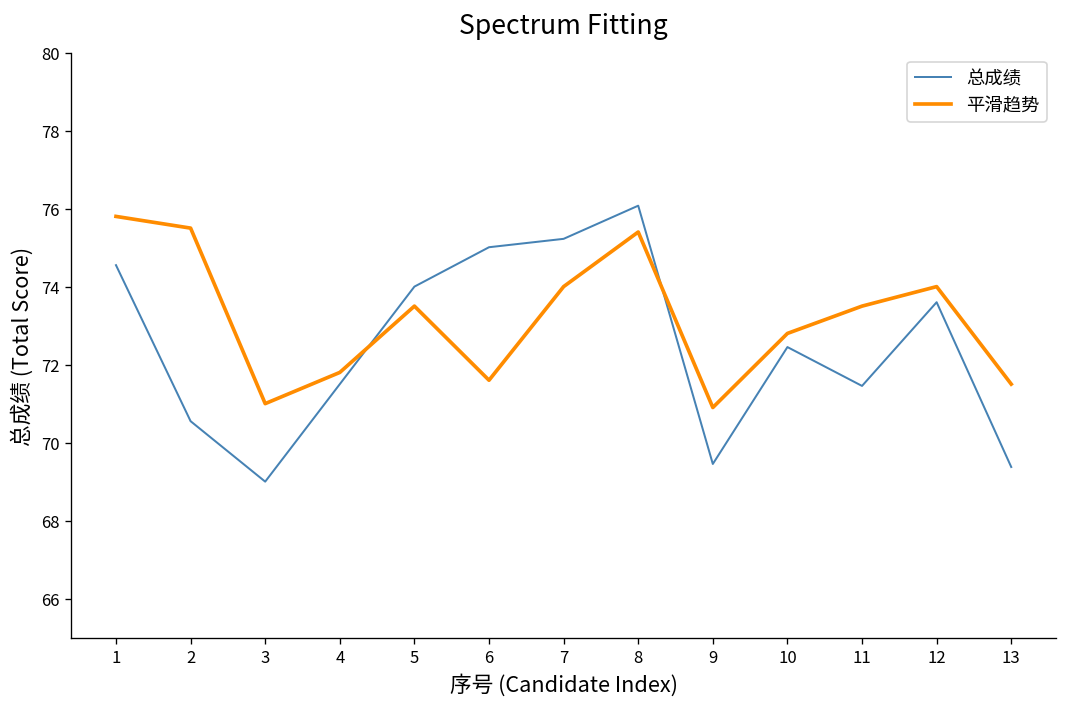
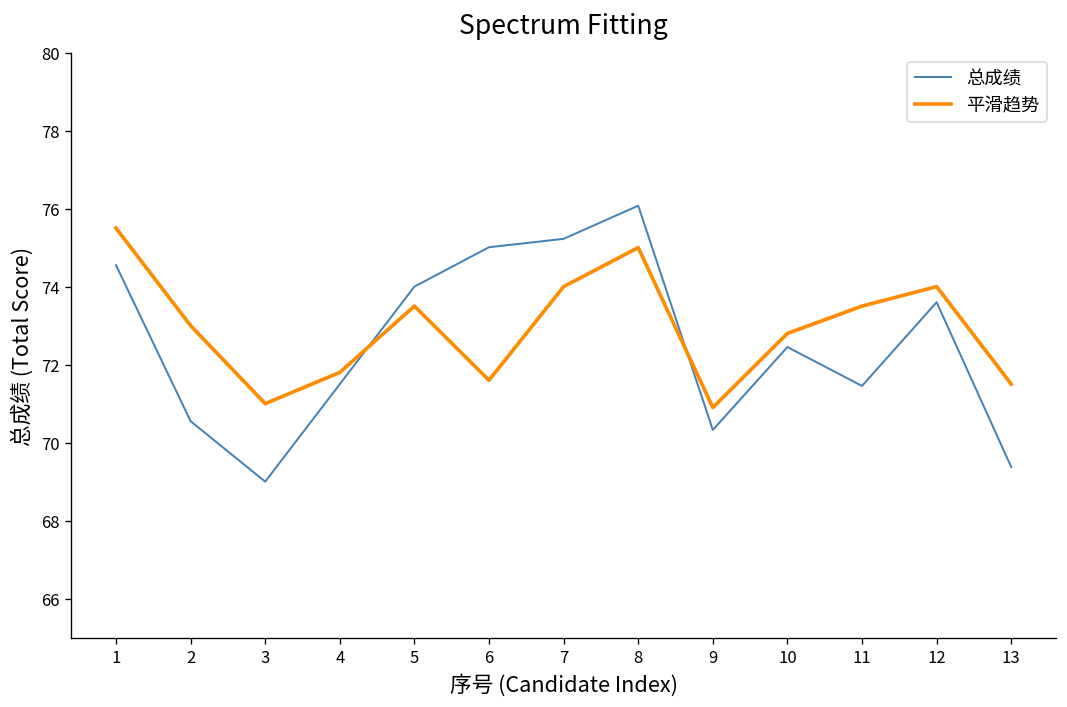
平滑趋势, 1: 75.8 -> 75.5
平滑趋势, 2: 75.5 -> 73.0
平滑趋势, 8: 75.4 -> 75.0
总成绩, 9: 69.5 -> 70.3
